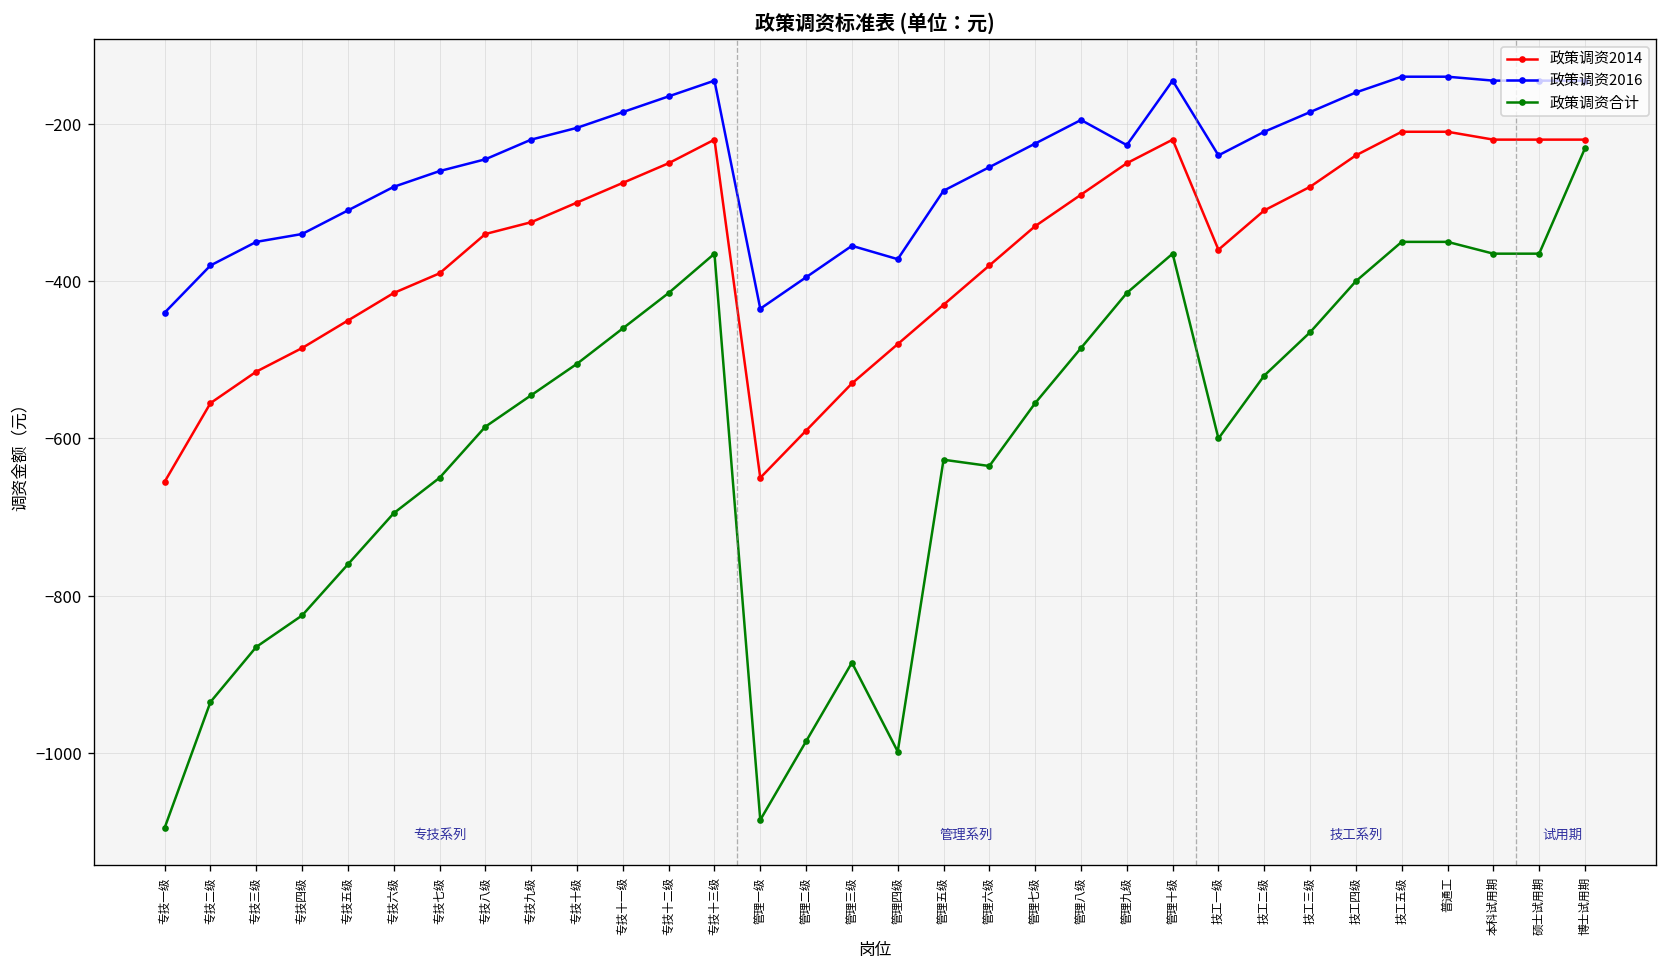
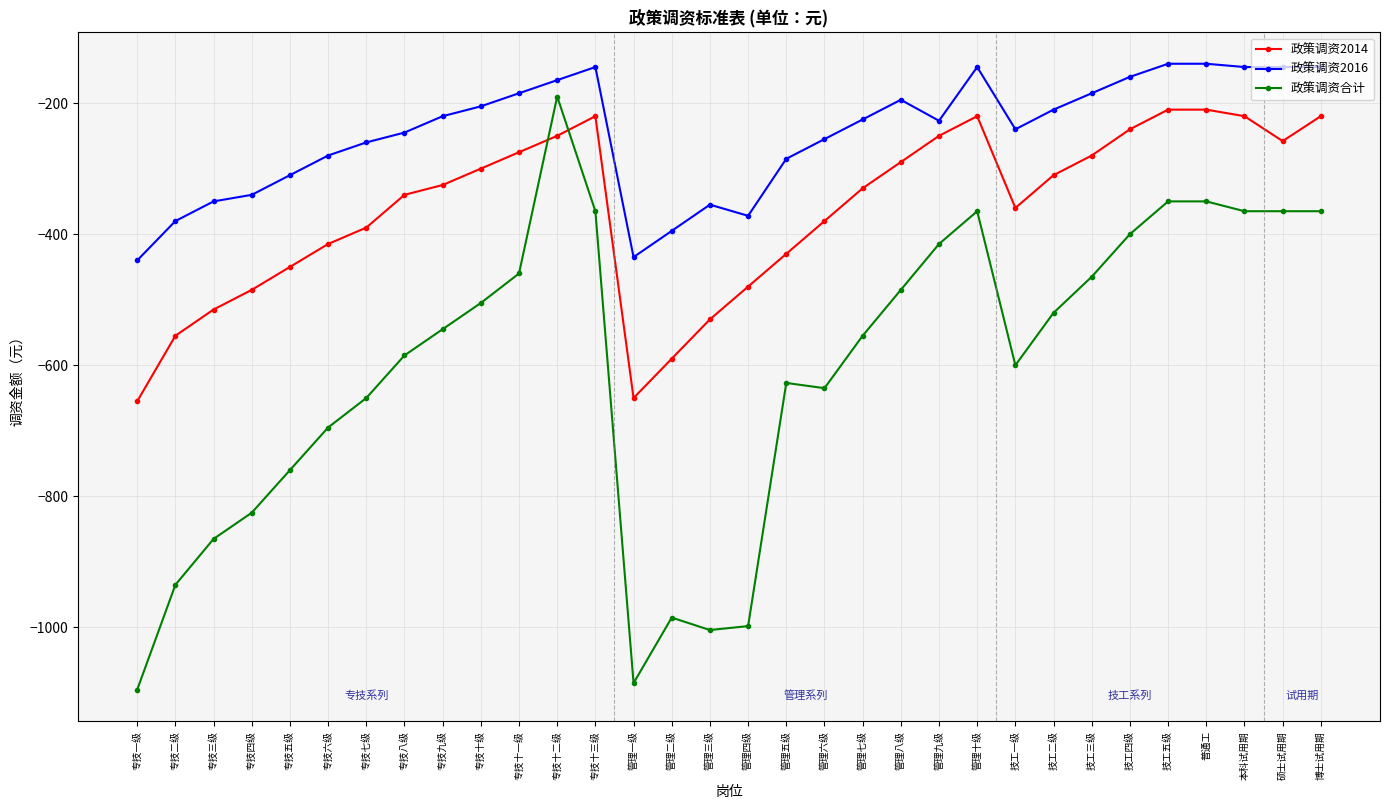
政策调资合计, 专技十二级: -420 -> -190
政策调资合计, 管理三级: -890 -> -1000
政策调资2014, 硕士试用期: -220 -> -260
政策调资合计, 博士试用期: -230 -> -370
